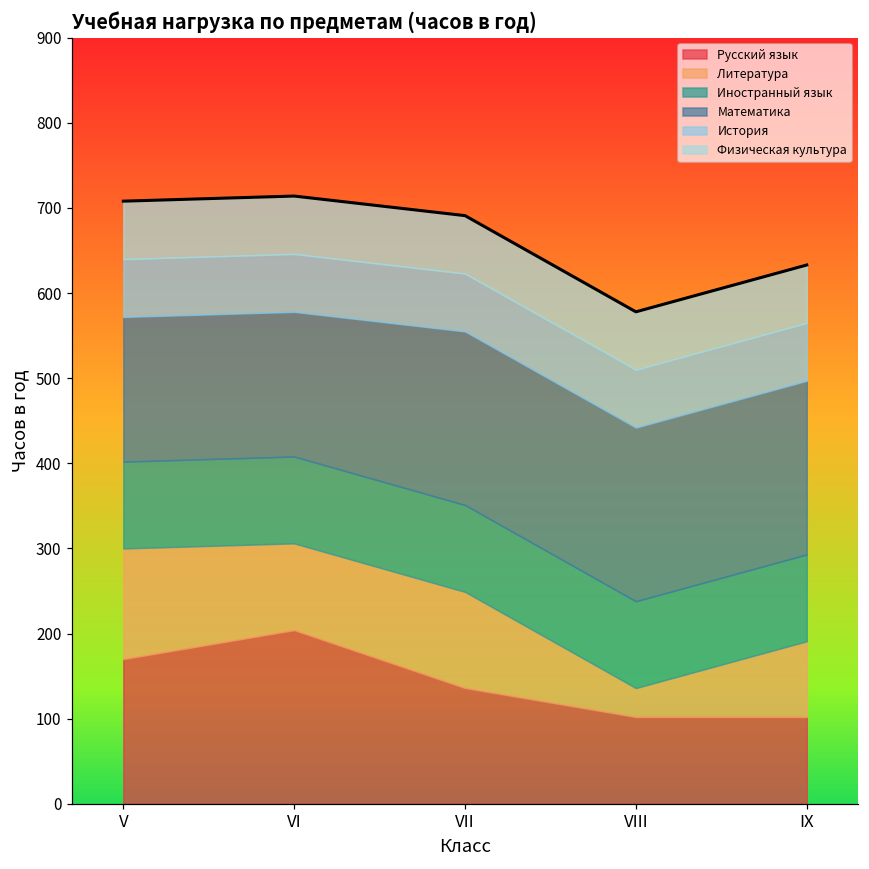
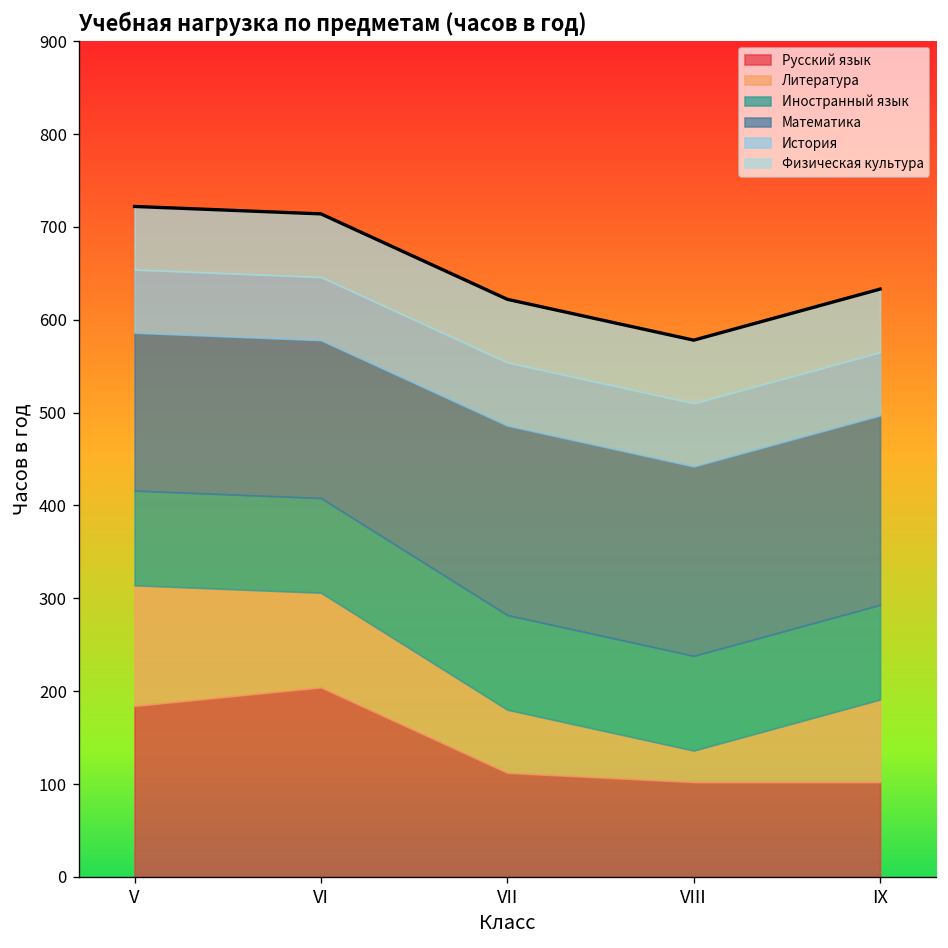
Русский язык, V: 170 -> 180
Русский язык, VII: 140 -> 110
Литература, VII: 110 -> 70
